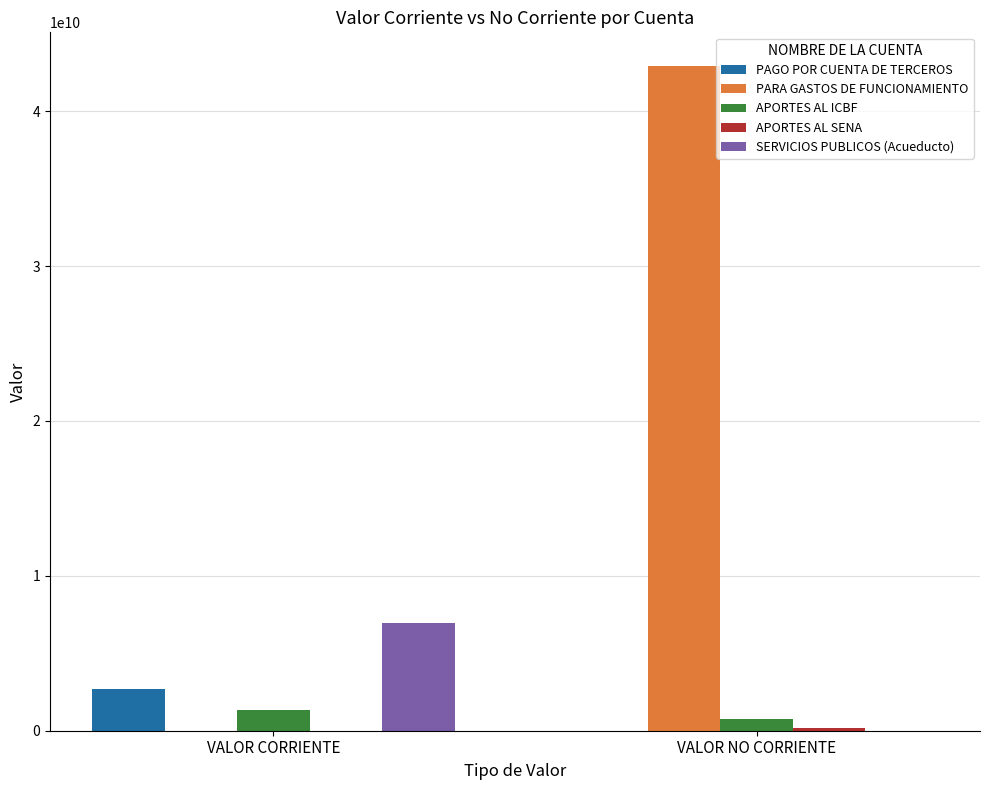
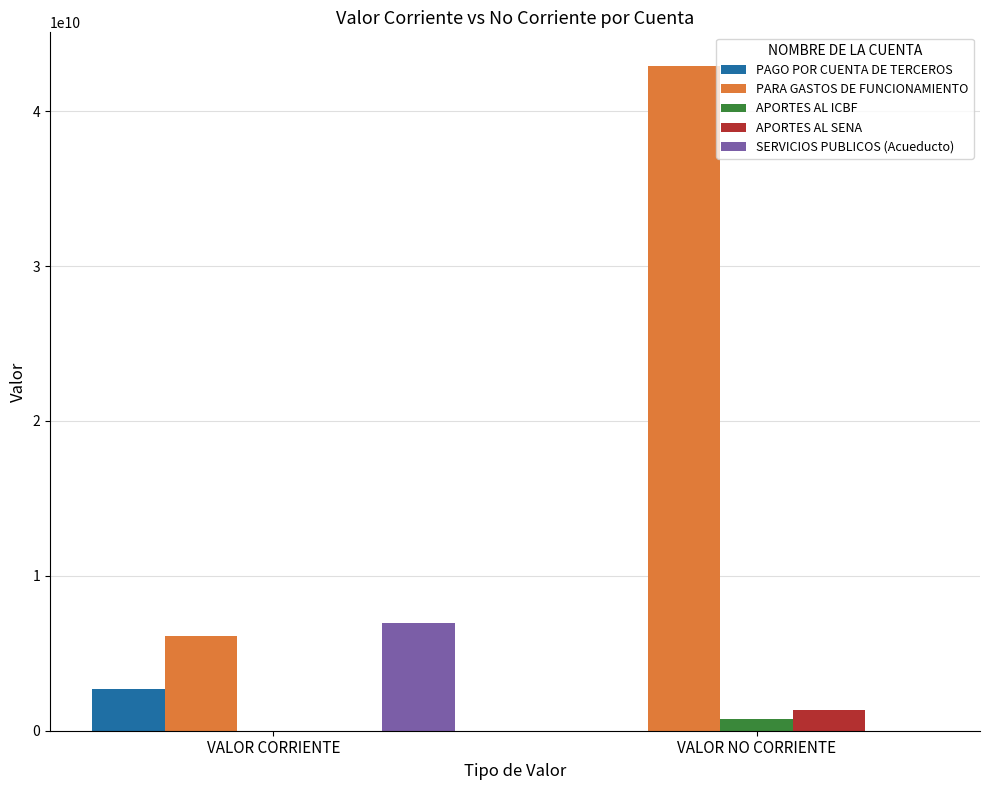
PARA GASTOS DE FUNCIONAMIENTO, VALOR CORRIENTE: 0 -> 6100000000
APORTES AL ICBF, VALOR CORRIENTE: 1300000000 -> 0
APORTES AL SENA, VALOR NO CORRIENTE: 200000000 -> 1300000000
